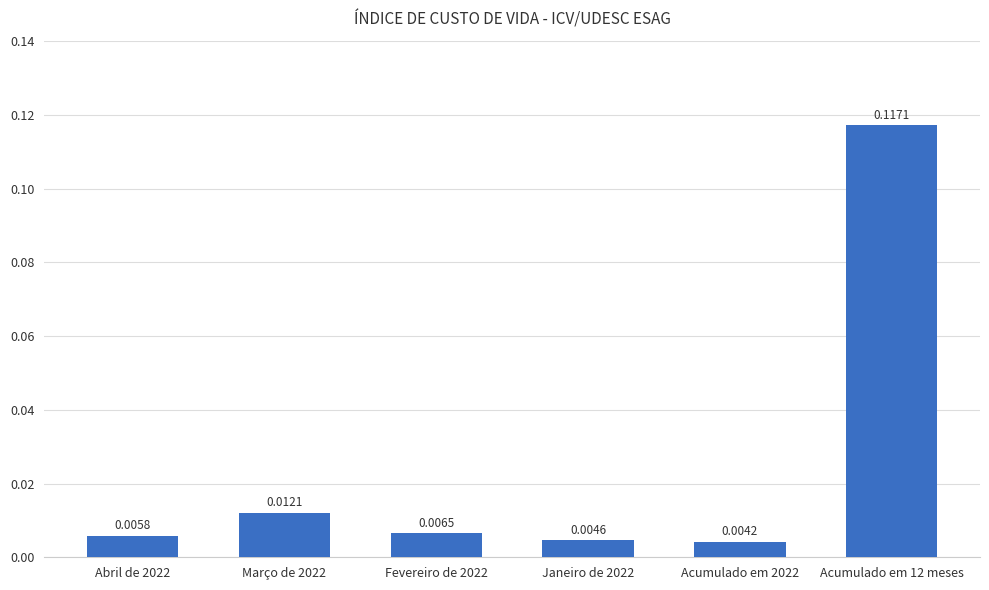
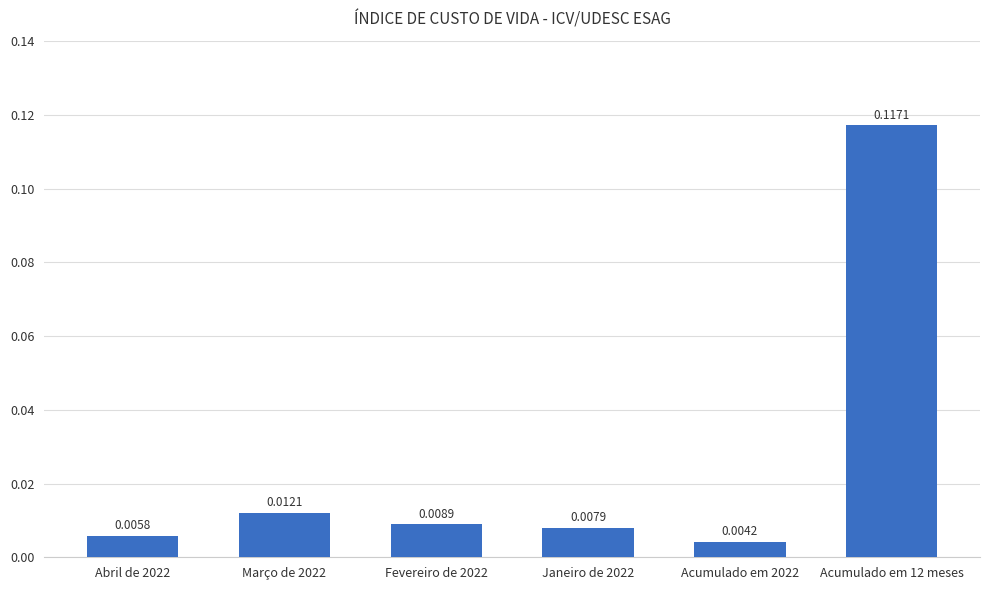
Fevereiro de 2022: 0.0065 -> 0.0089
Janeiro de 2022: 0.0046 -> 0.0079
